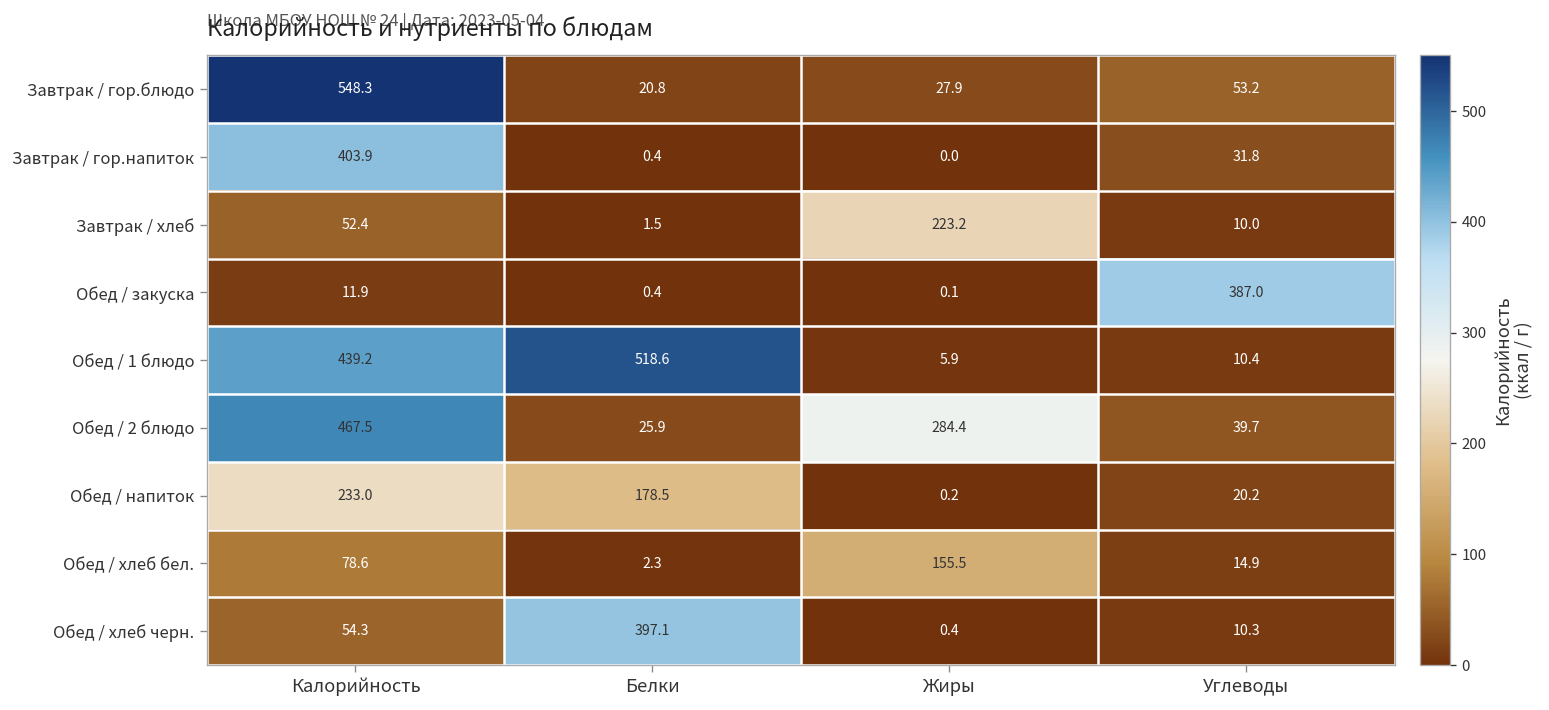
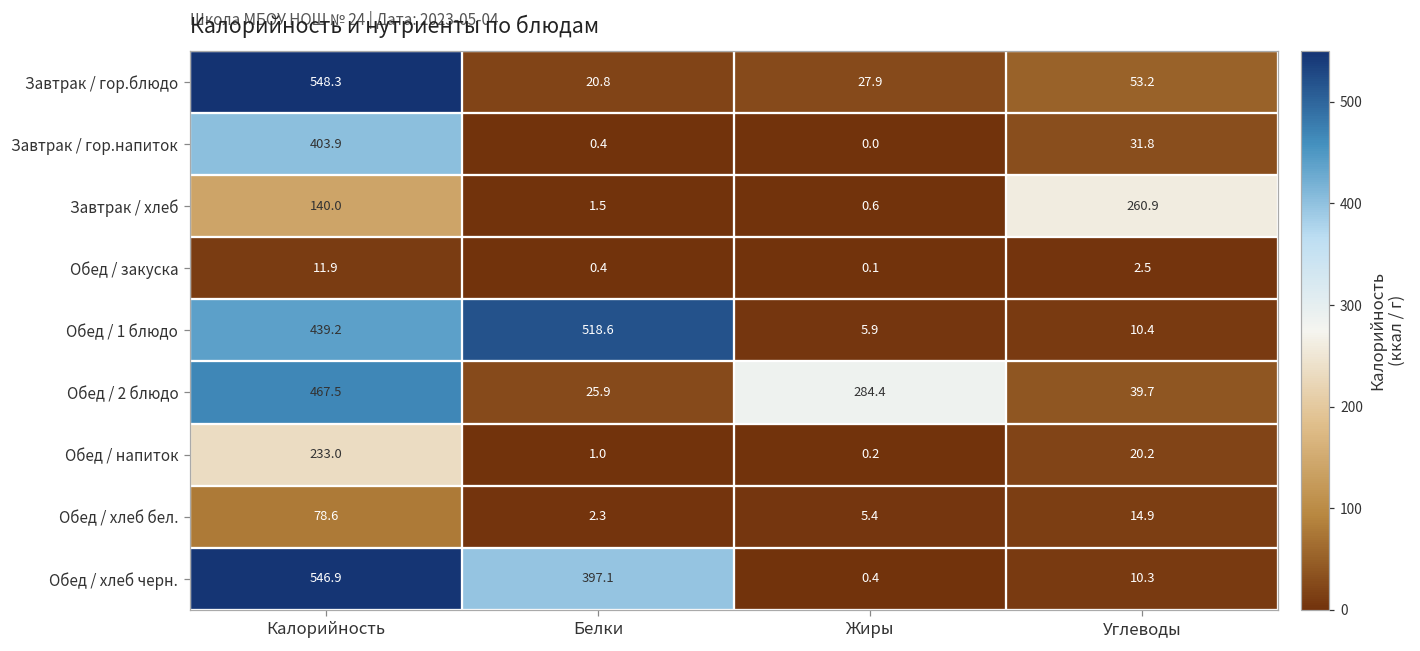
Завтрак / хлеб, Калорийность: 52.4 -> 140.0
Завтрак / хлеб, Жиры: 223.2 -> 0.6
Завтрак / хлеб, Углеводы: 10.0 -> 260.9
Обед / закуска, Углеводы: 387.0 -> 2.5
Обед / напиток, Белки: 178.5 -> 1.0
Обед / хлеб бел., Жиры: 155.5 -> 5.4
Обед / хлеб черн., Калорийность: 54.3 -> 546.9
